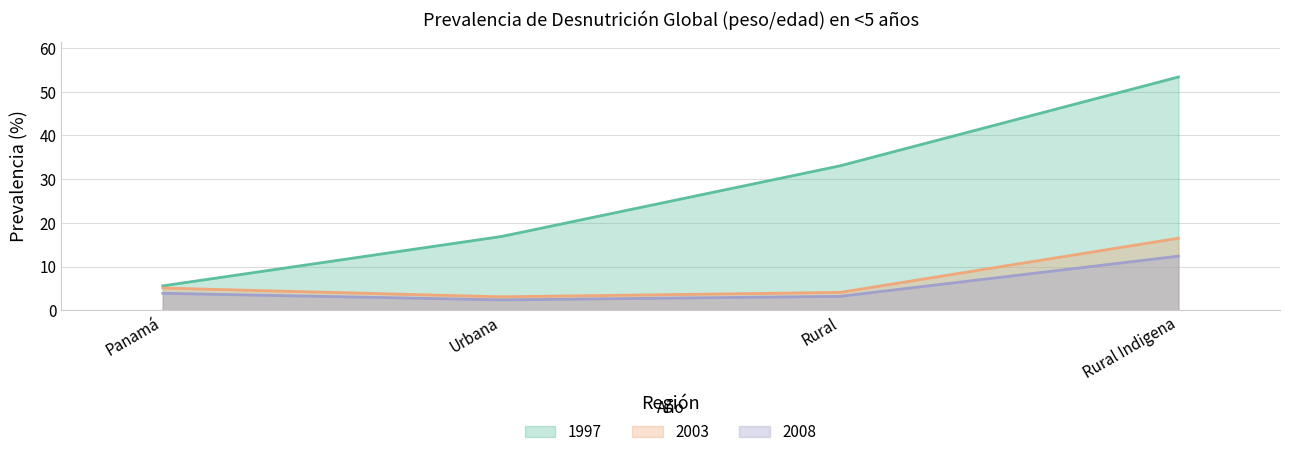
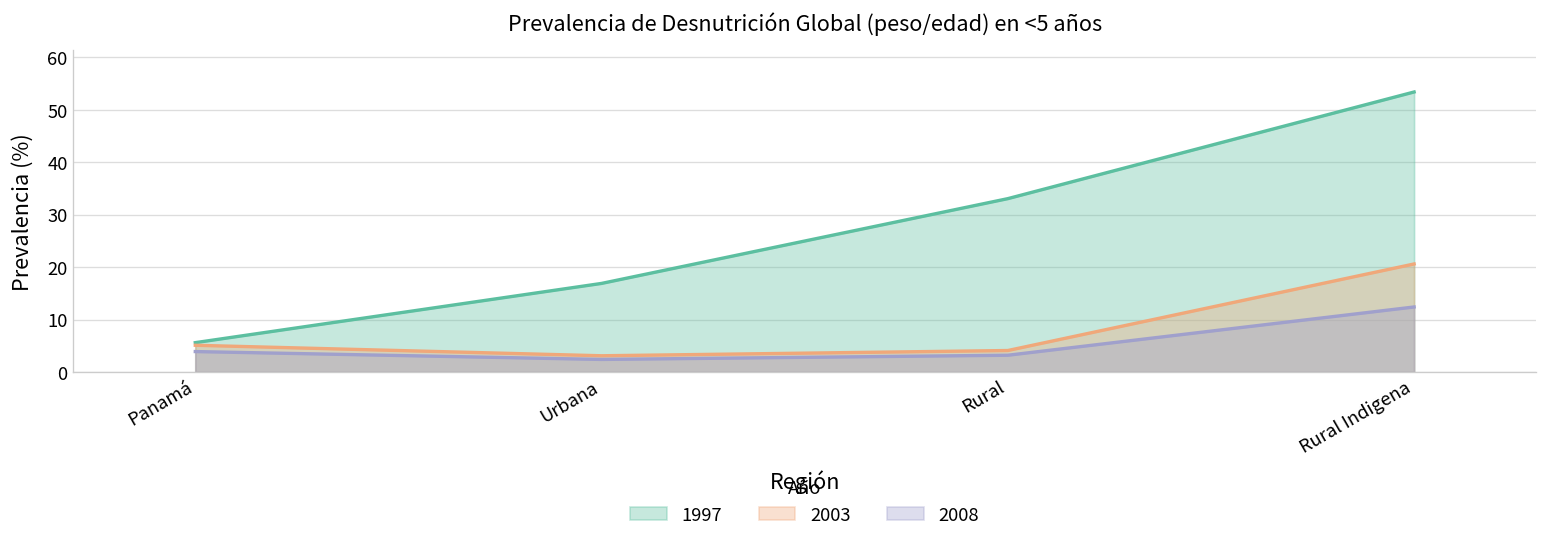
2003, Rural Indigena: 17 -> 21
